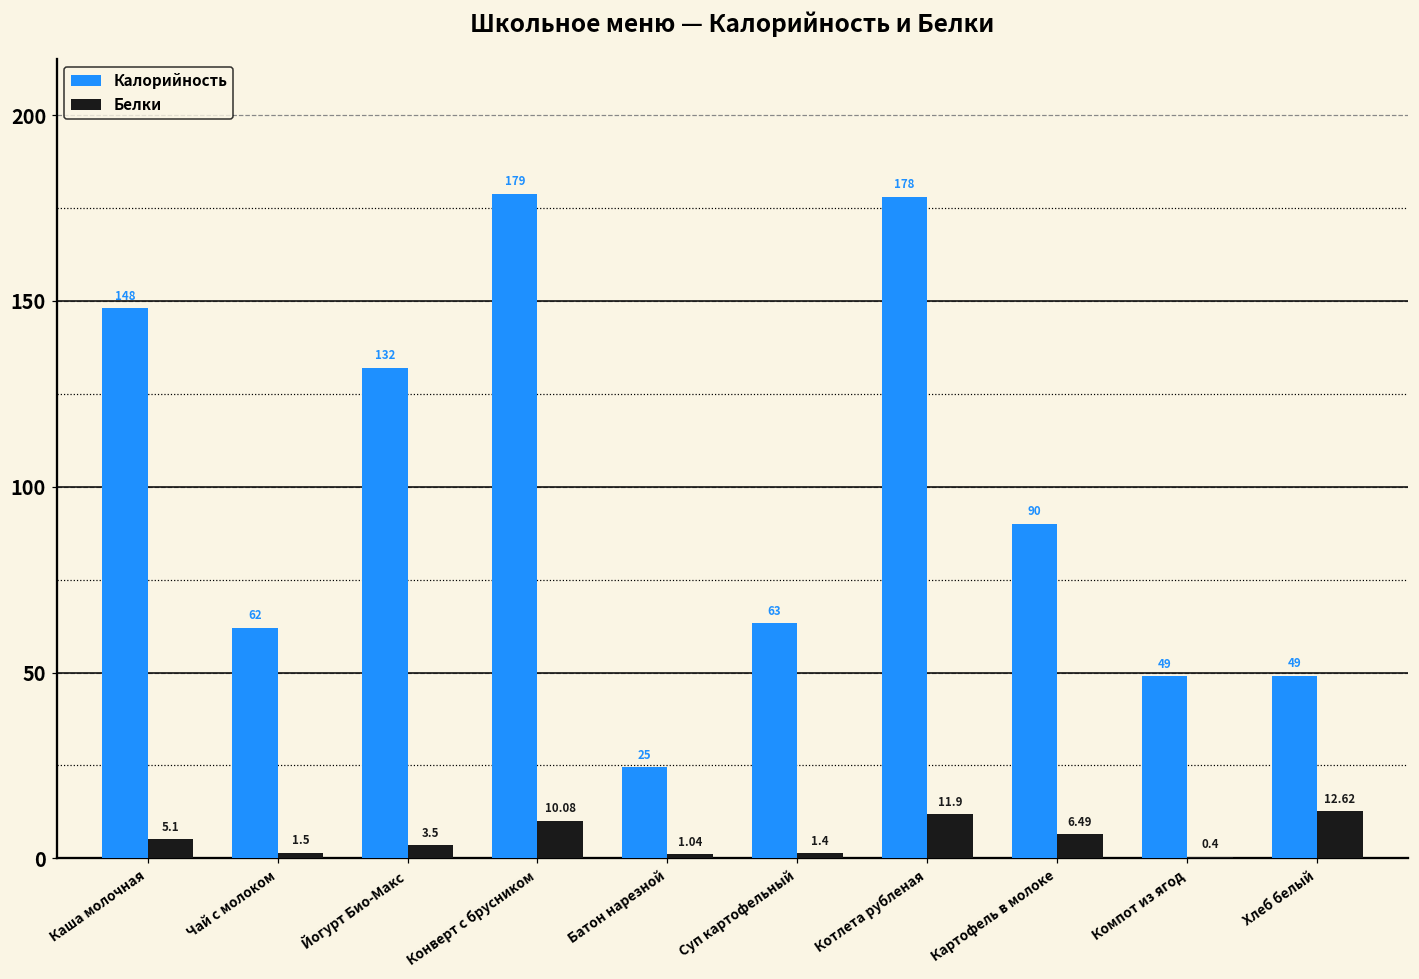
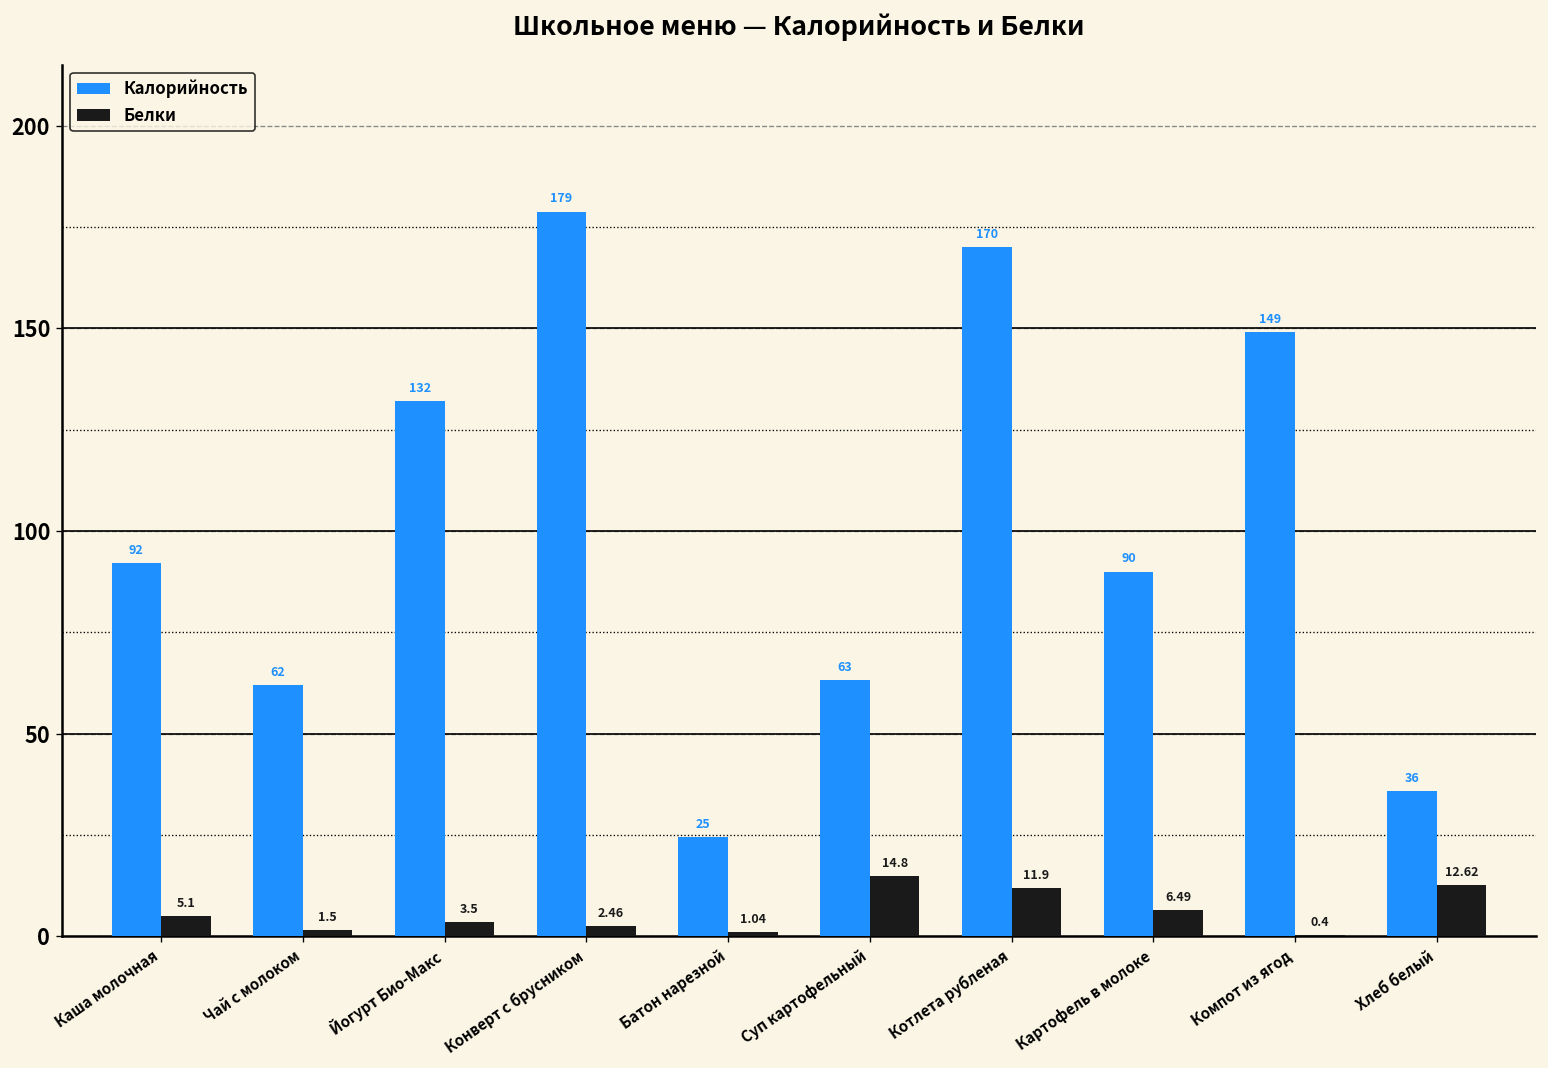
Калорийность, Каша молочная: 148 -> 92
Белки, Конверт с брусником: 10.08 -> 2.46
Белки, Суп картофельный: 1.4 -> 14.8
Калорийность, Котлета рубленая: 178 -> 170
Калорийность, Компот из ягод: 49 -> 149
Калорийность, Хлеб белый: 49 -> 36
